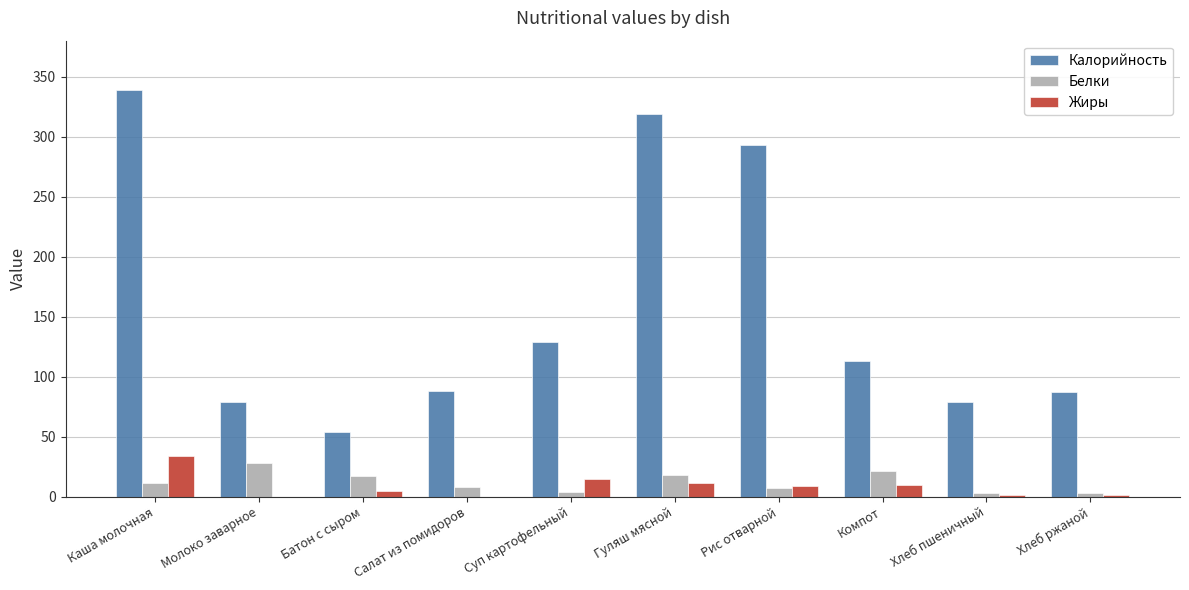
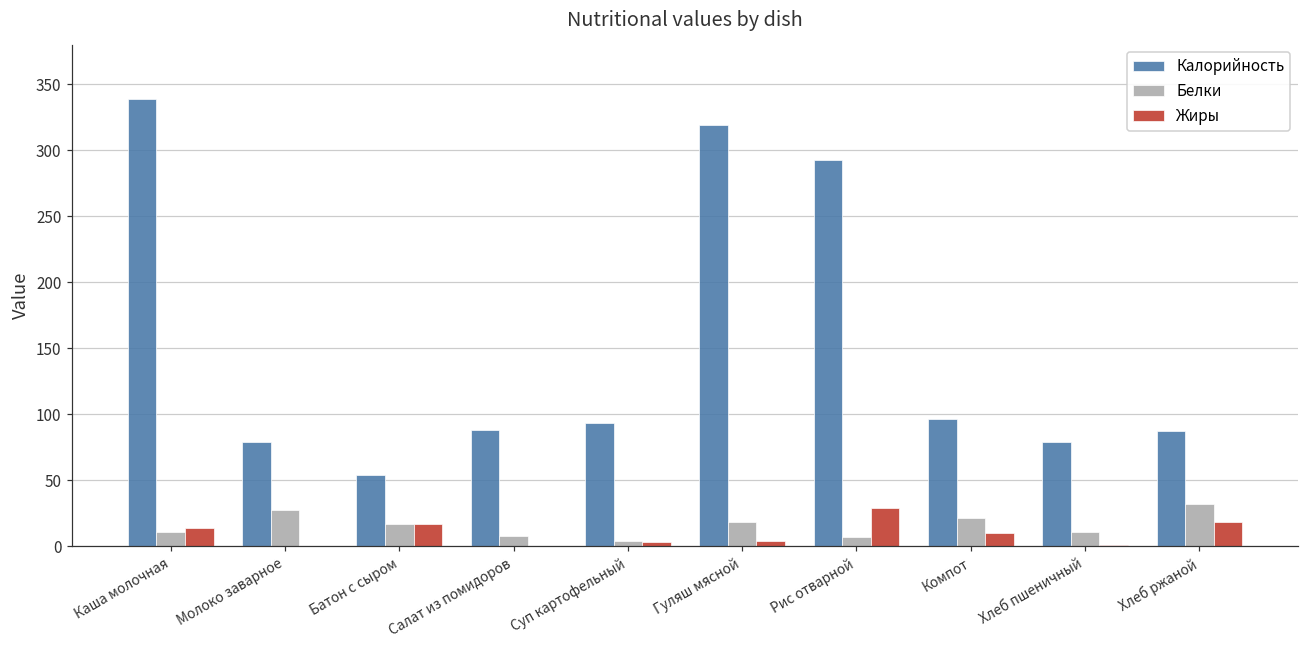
Жиры, Каша молочная: 34 -> 14
Жиры, Батон с сыром: 5 -> 17
Калорийность, Суп картофельный: 129 -> 93
Жиры, Суп картофельный: 15 -> 3
Жиры, Гуляш мясной: 11 -> 4
Жиры, Рис отварной: 9 -> 29
Калорийность, Компот: 113 -> 96
Белки, Хлеб пшеничный: 3 -> 11
Белки, Хлеб ржаной: 3 -> 32
Жиры, Хлеб ржаной: 1 -> 18
